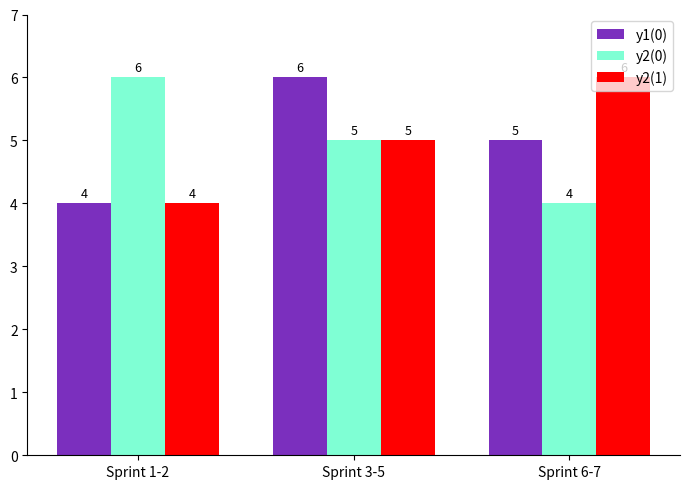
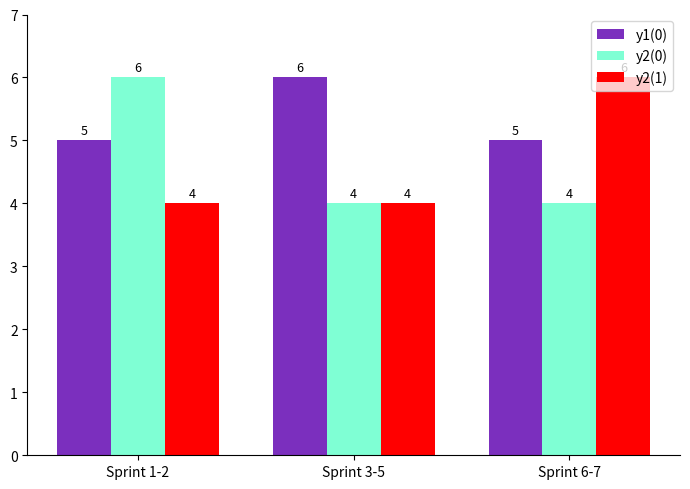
y1(0), Sprint 1-2: 4 -> 5
y2(0), Sprint 3-5: 5 -> 4
y2(1), Sprint 3-5: 5 -> 4
